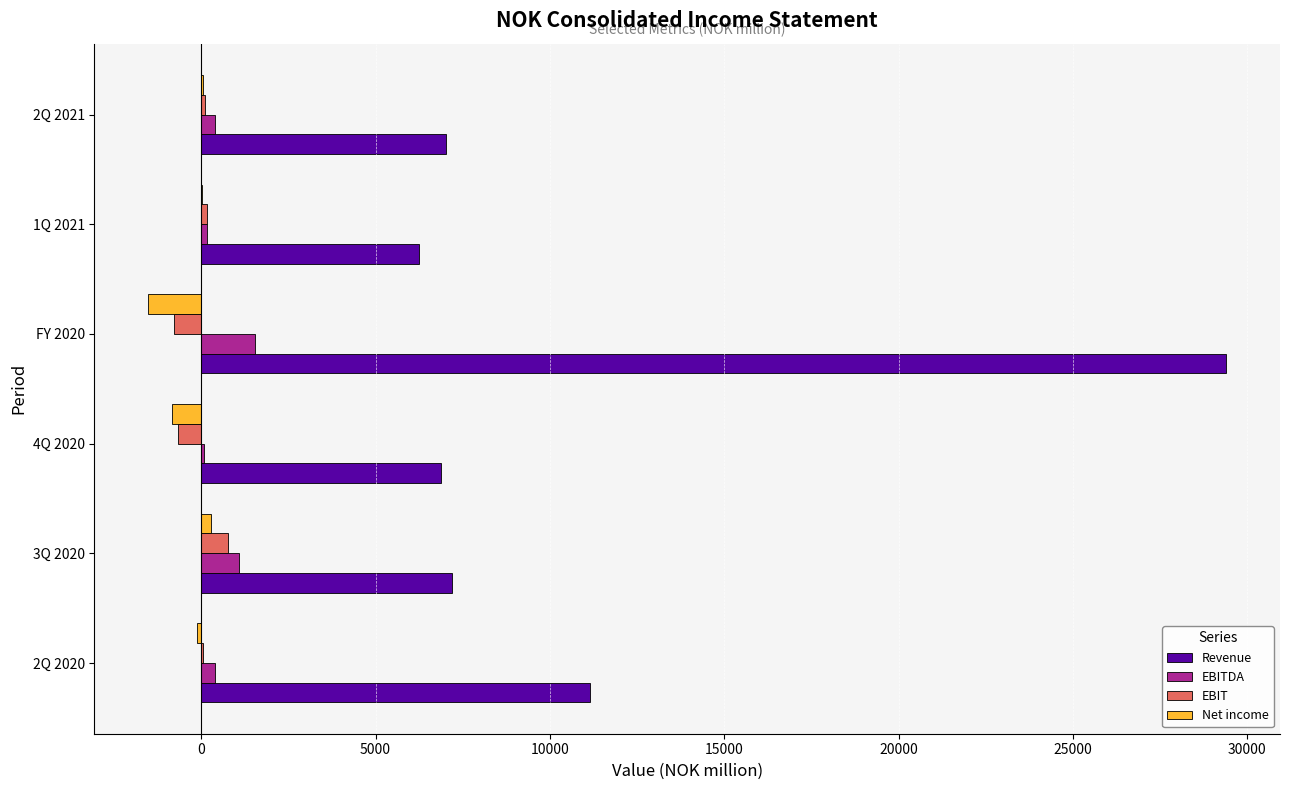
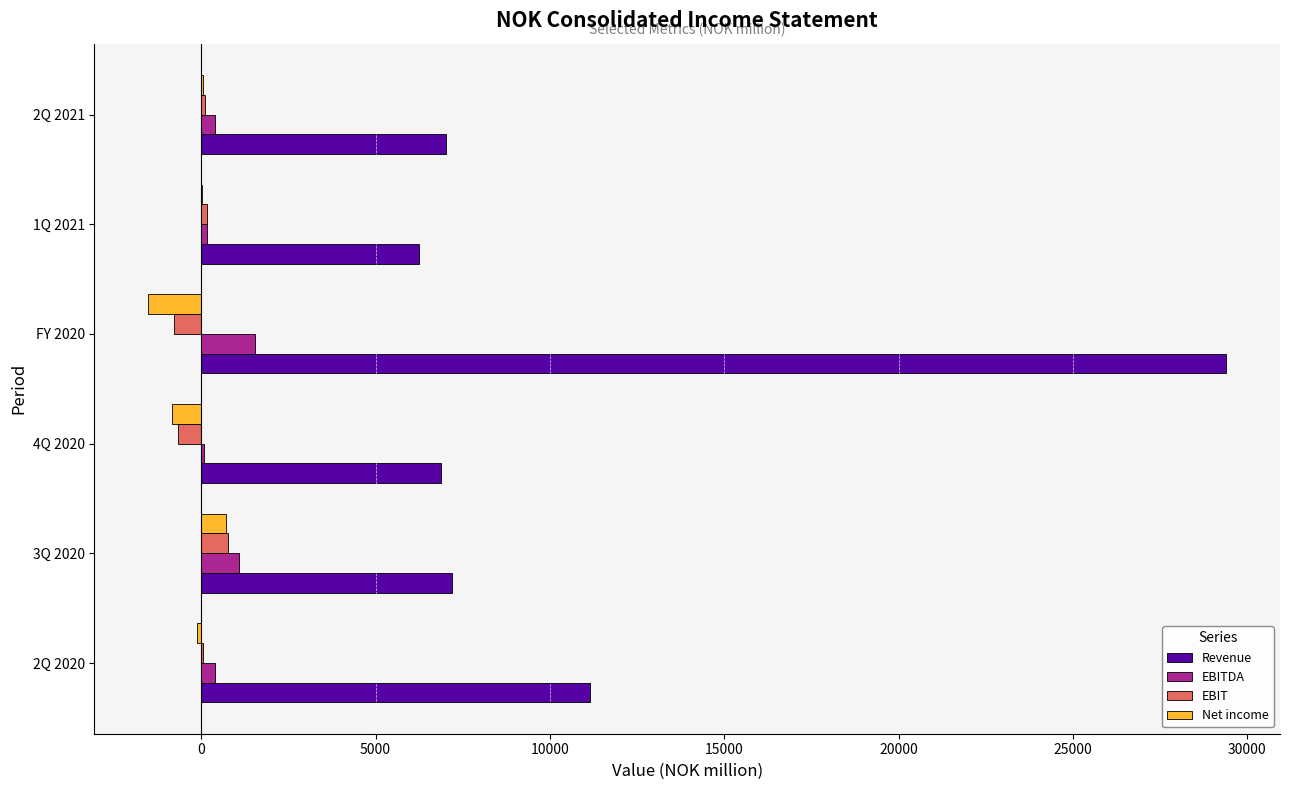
Net income, 3Q 2020: 300 -> 700
